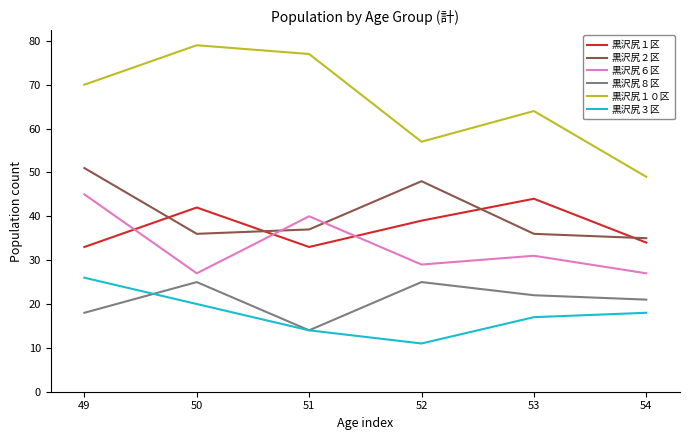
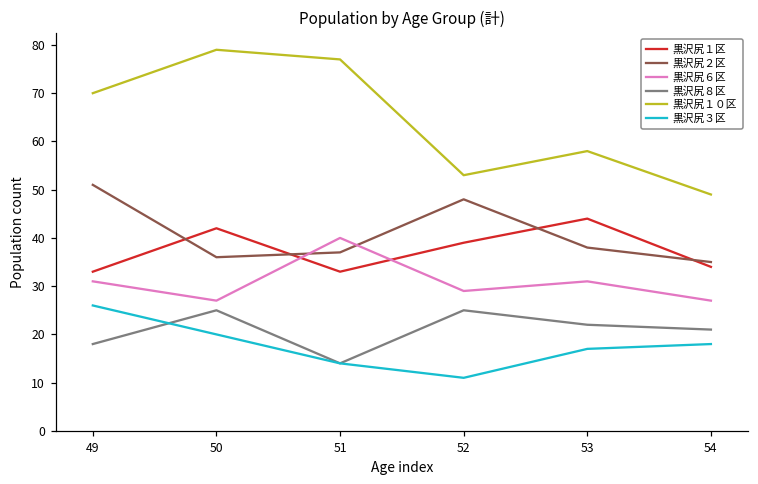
黒沢尻６区, 49: 45 -> 31
黒沢尻１０区, 52: 57 -> 53
黒沢尻２区, 53: 36 -> 38
黒沢尻１０区, 53: 64 -> 58
